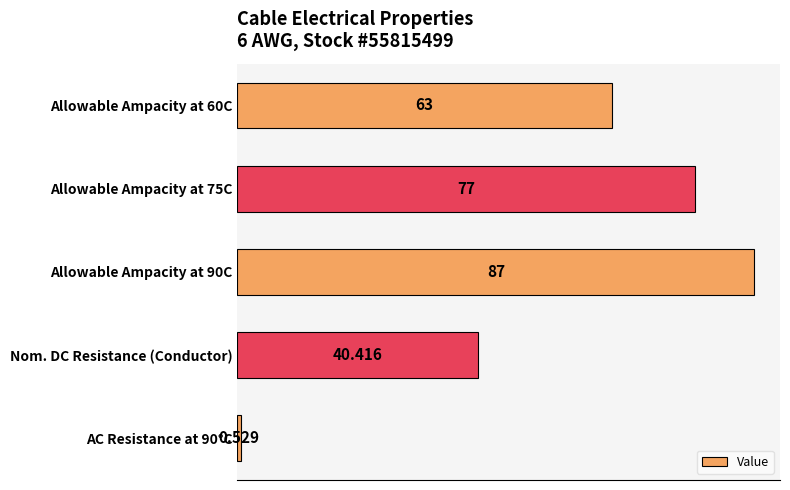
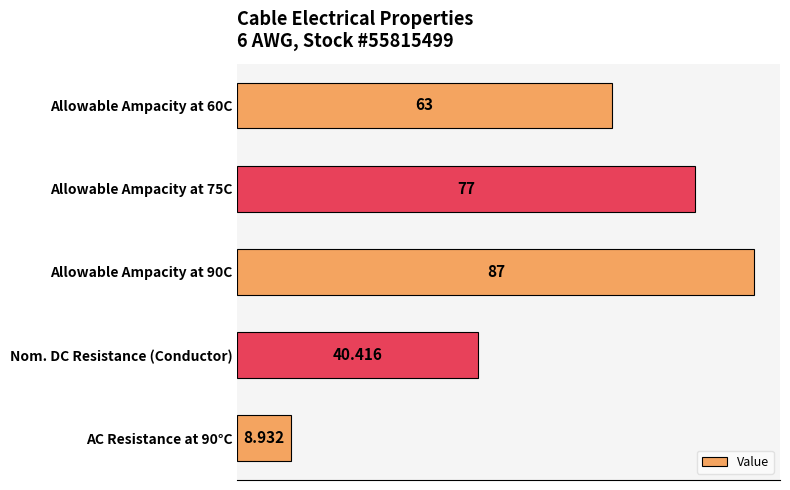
AC Resistance at 90°C: 0.529 -> 8.932
